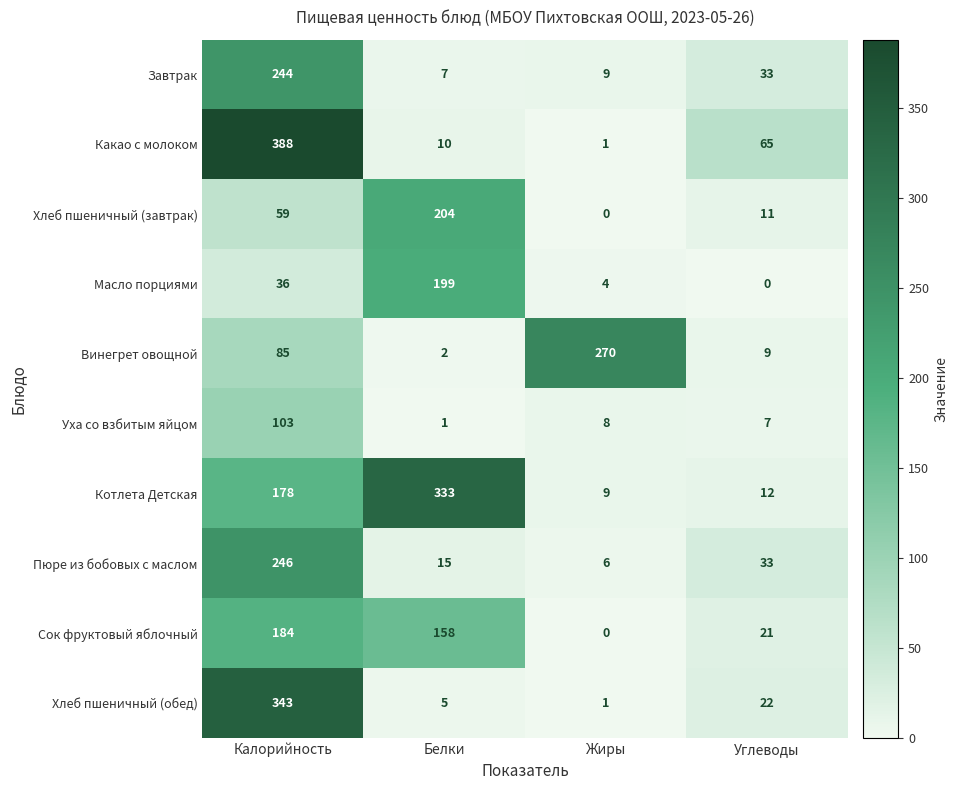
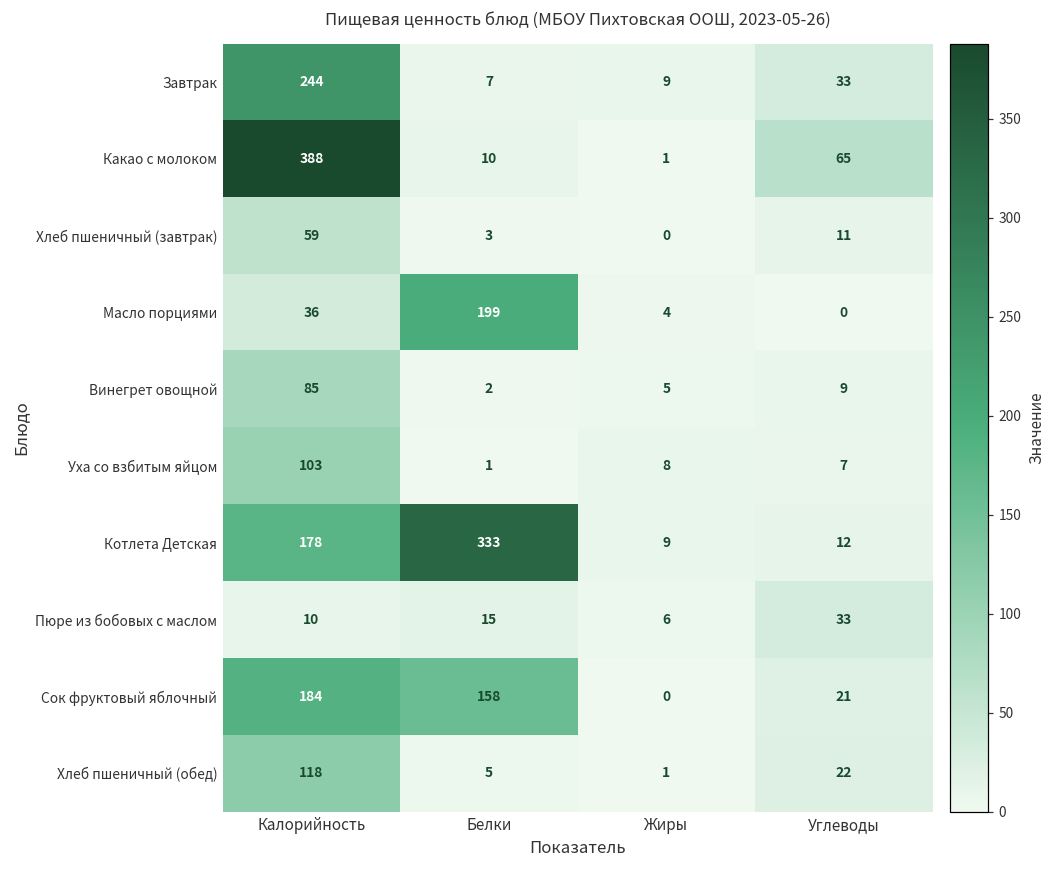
Хлеб пшеничный (завтрак), Белки: 204 -> 3
Винегрет овощной, Жиры: 270 -> 5
Пюре из бобовых с маслом, Калорийность: 246 -> 10
Хлеб пшеничный (обед), Калорийность: 343 -> 118
